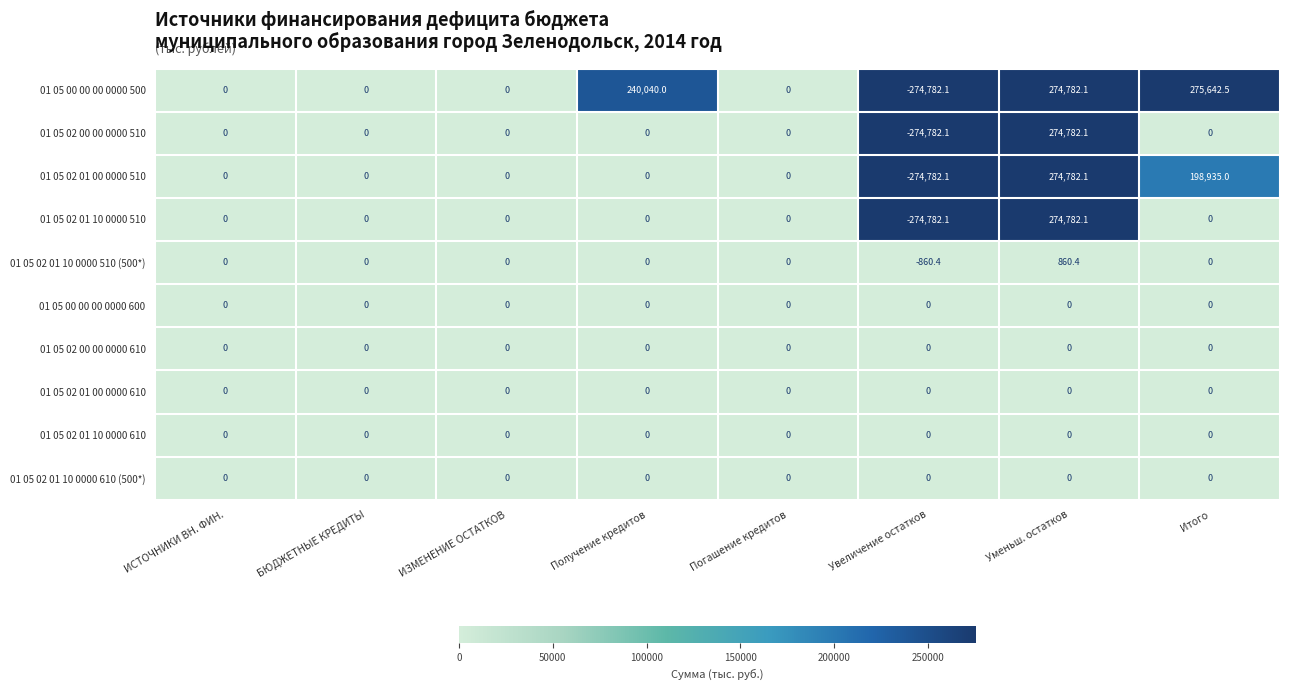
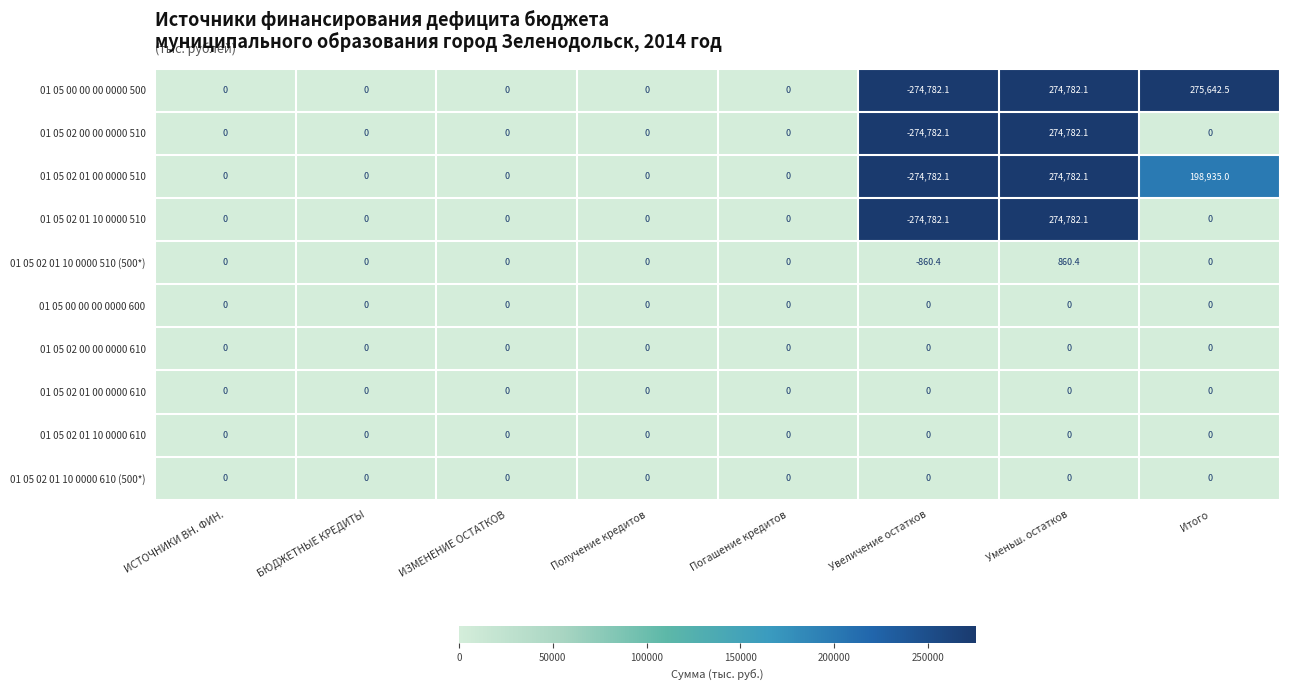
01 05 00 00 00 0000 500, Получение кредитов: 240,040.0 -> 0
